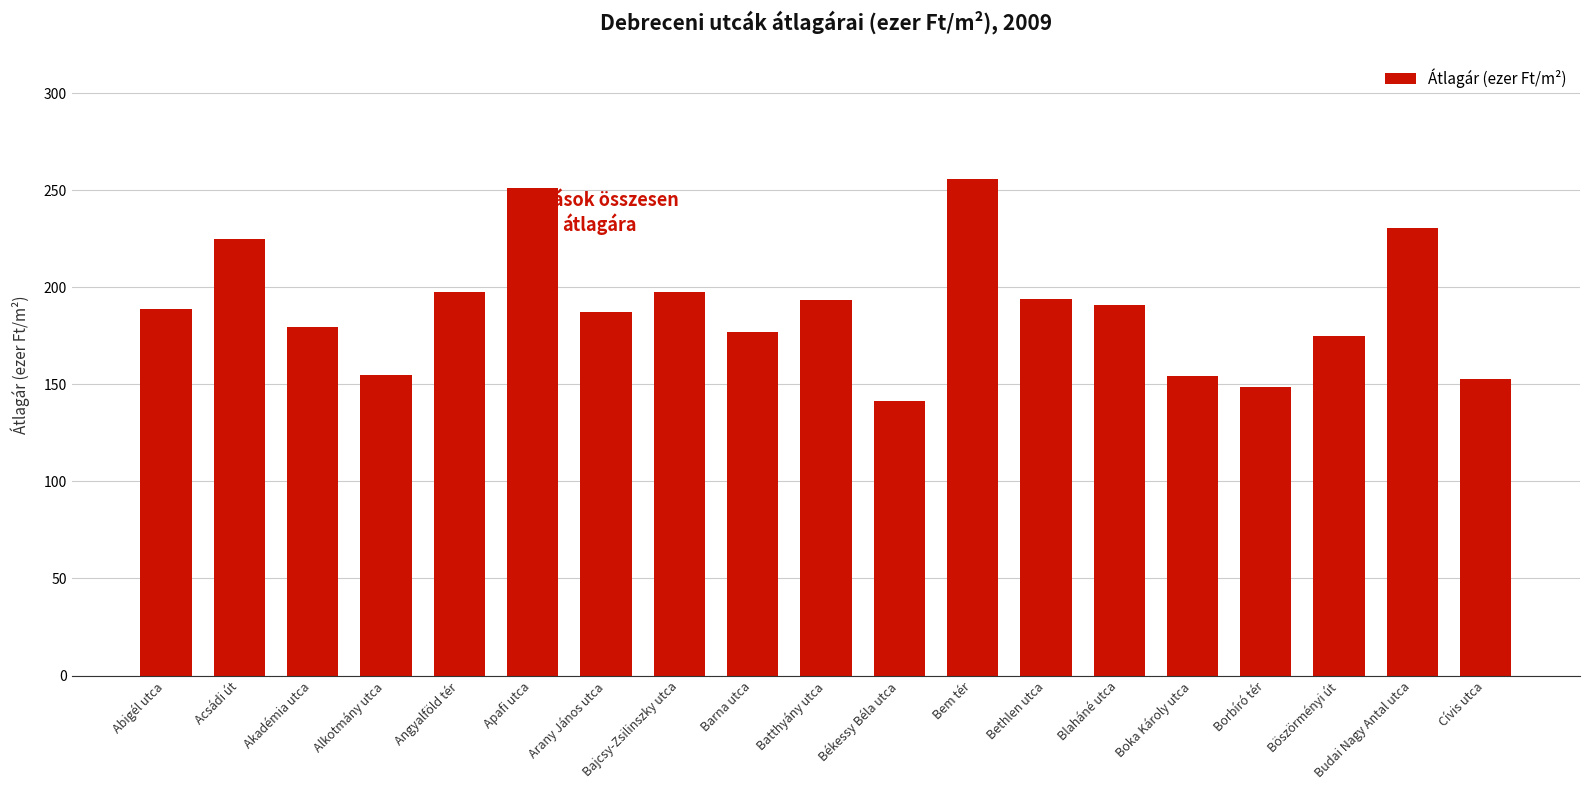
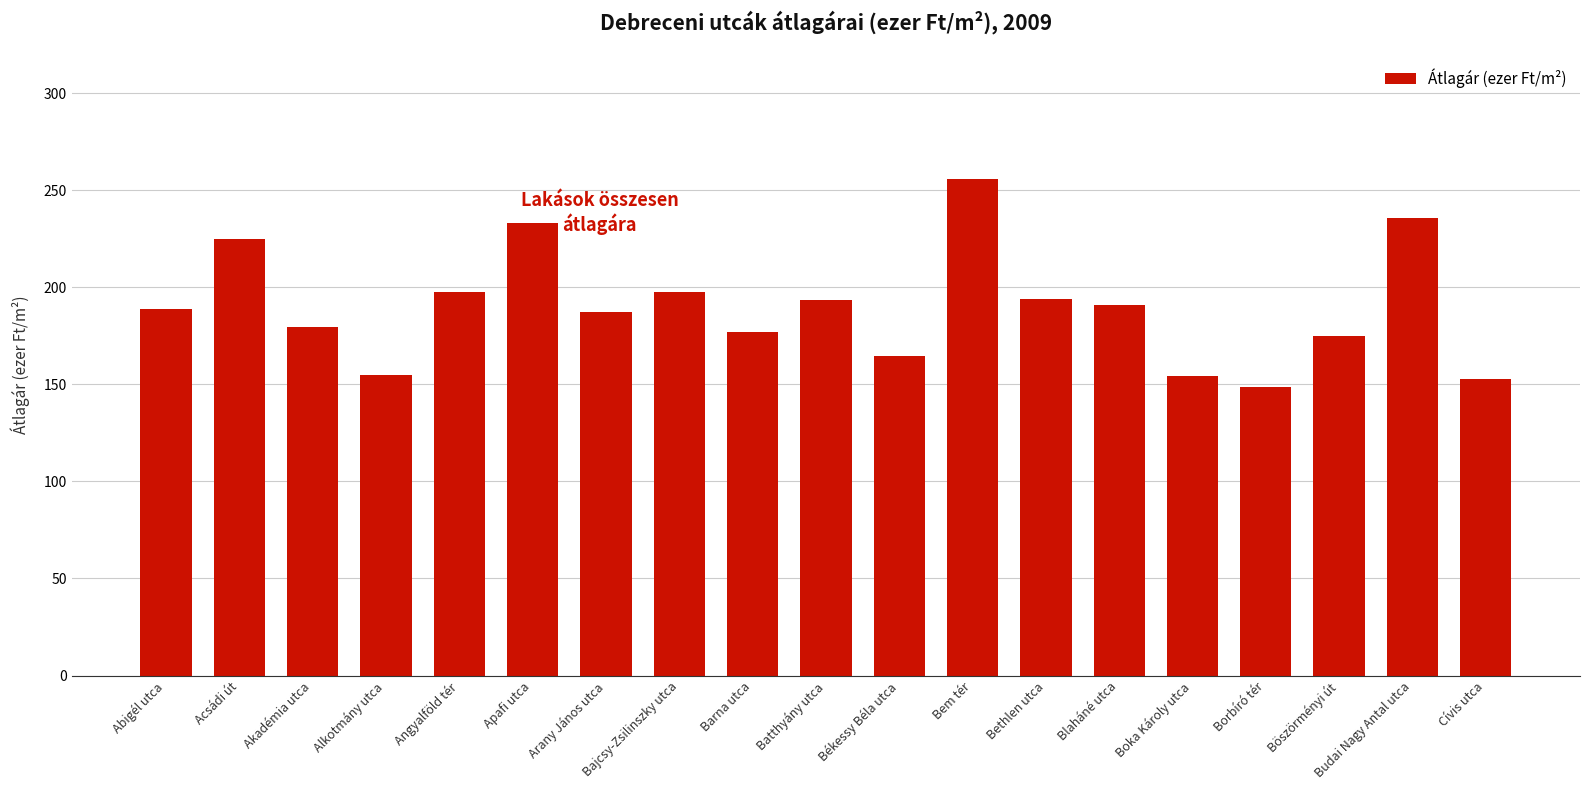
Apafi utca: 251 -> 233
Békessy Béla utca: 141 -> 165
Budai Nagy Antal utca: 230 -> 236
